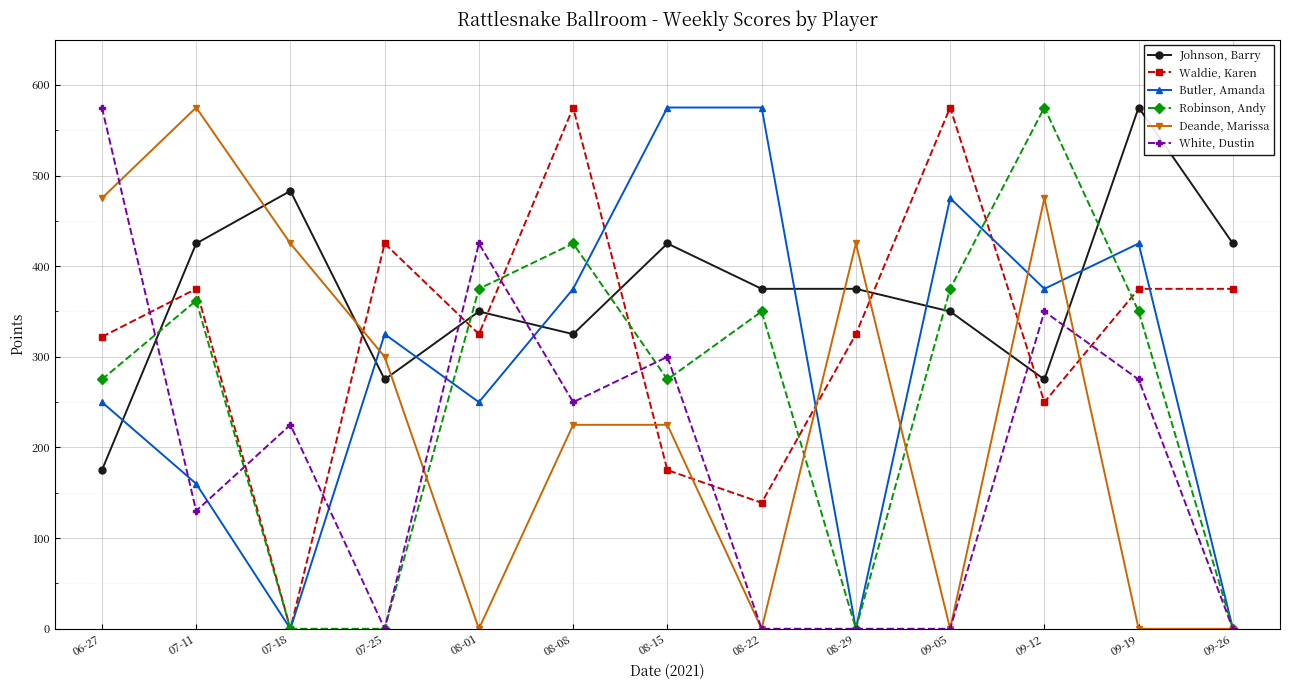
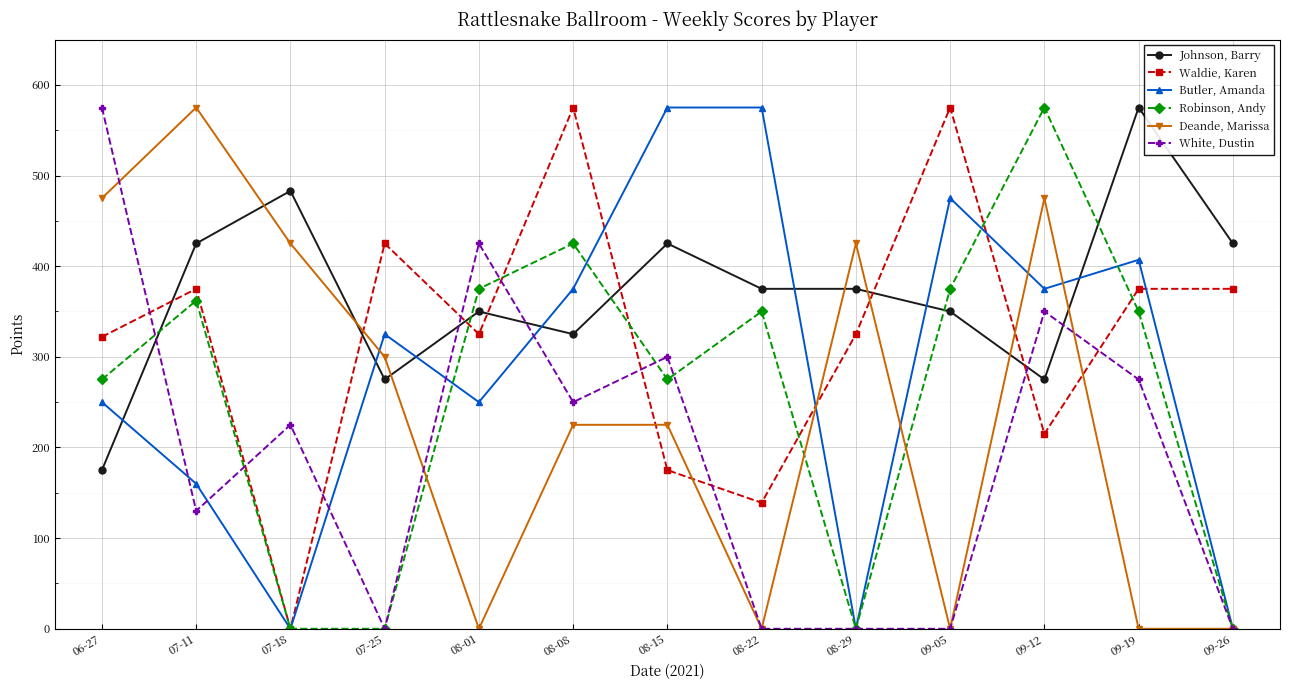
Waldie, Karen, 09-12: 250 -> 220
Butler, Amanda, 09-19: 430 -> 410
